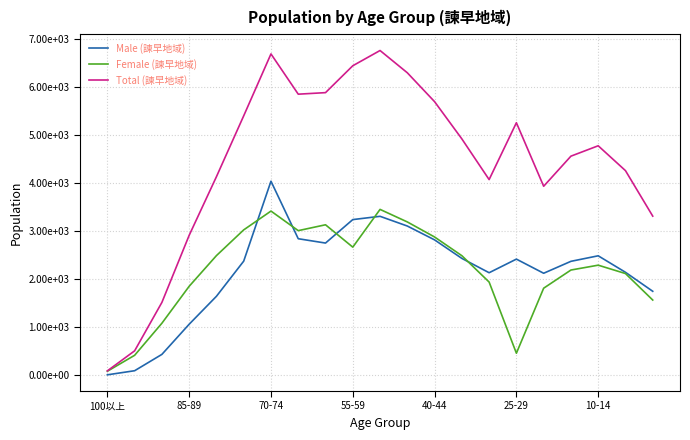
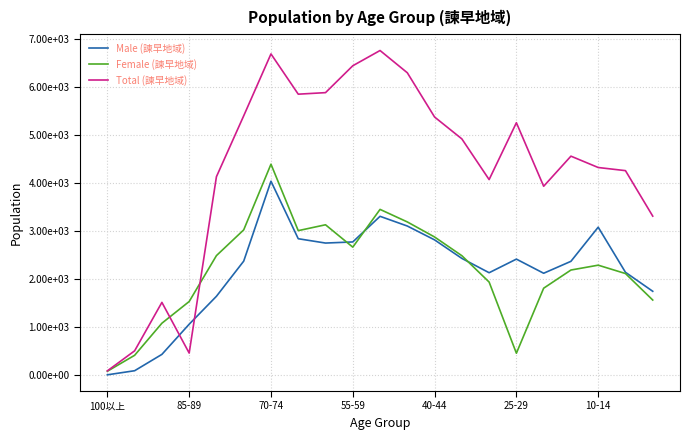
Female (諫早地域), 85-89: 1800 -> 1500
Total (諫早地域), 85-89: 2900 -> 500
Female (諫早地域), 70-74: 3400 -> 4400
Male (諫早地域), 55-59: 3200 -> 2800
Total (諫早地域), 40-44: 5700 -> 5400
Male (諫早地域), 10-14: 2500 -> 3100
Total (諫早地域), 10-14: 4800 -> 4300
